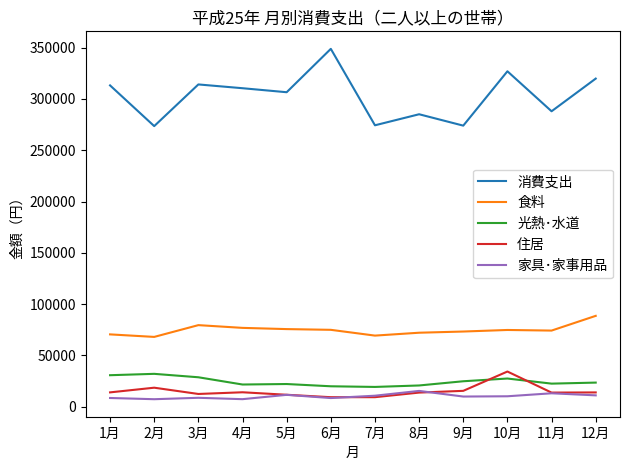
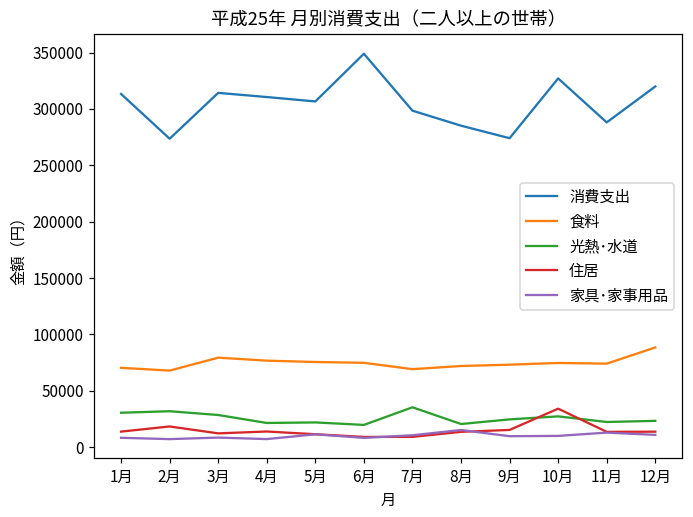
消費支出, 7月: 274000 -> 298000
光熱･水道, 7月: 19000 -> 35000
